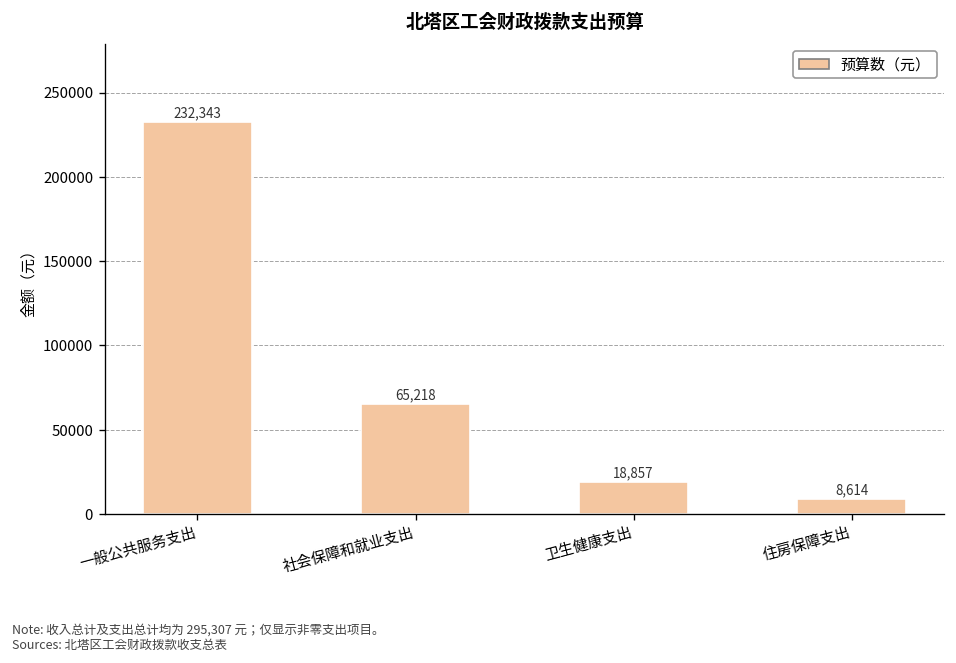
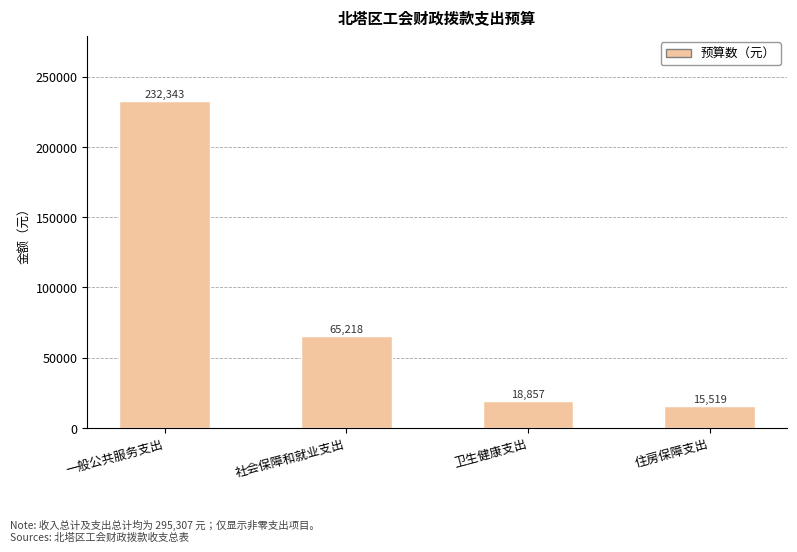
住房保障支出: 8,614 -> 15,519
